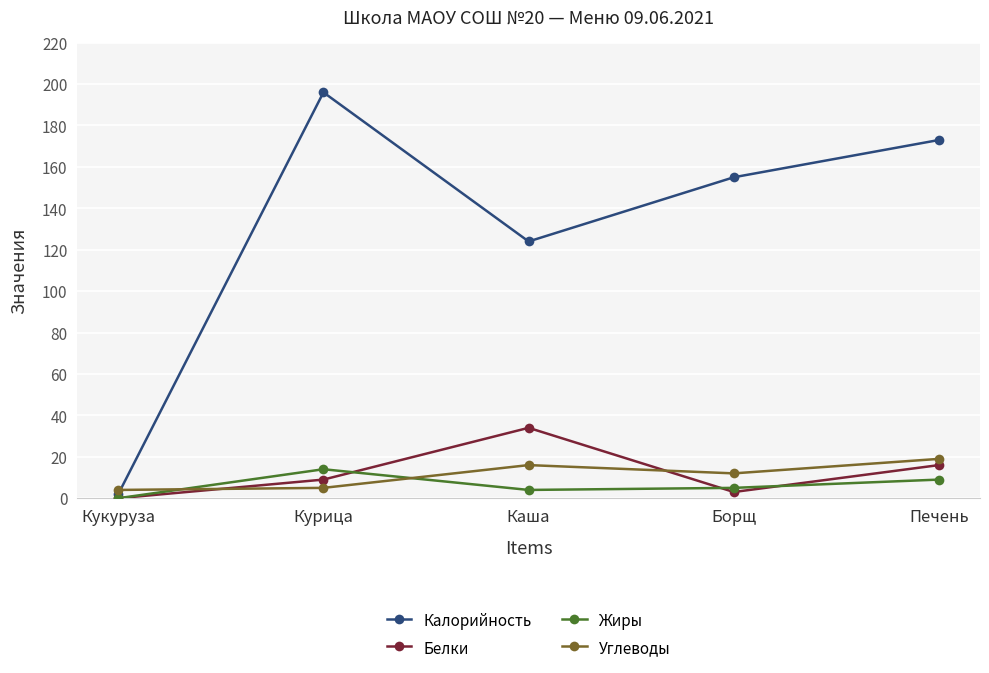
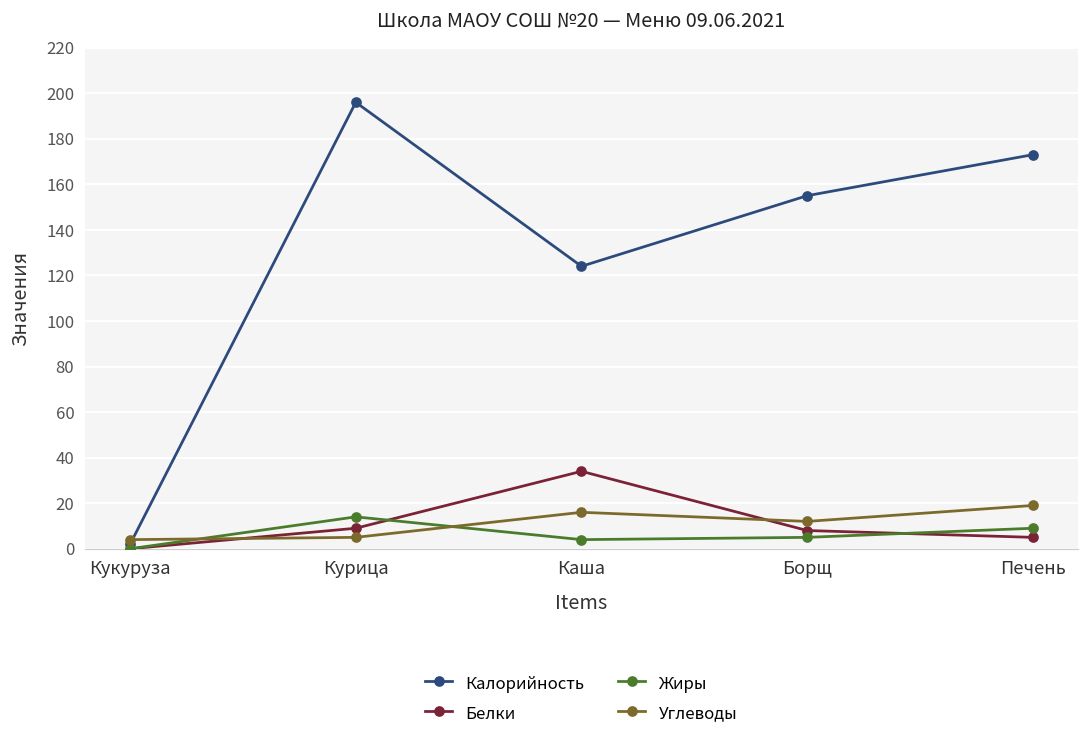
Белки, Борщ: 3 -> 8
Белки, Печень: 16 -> 5
